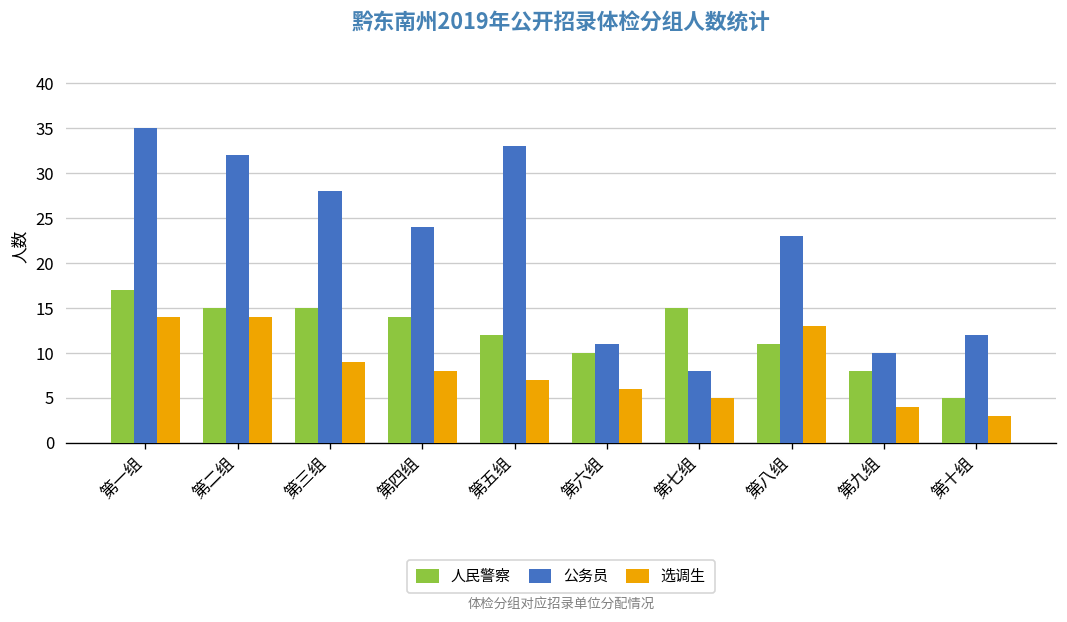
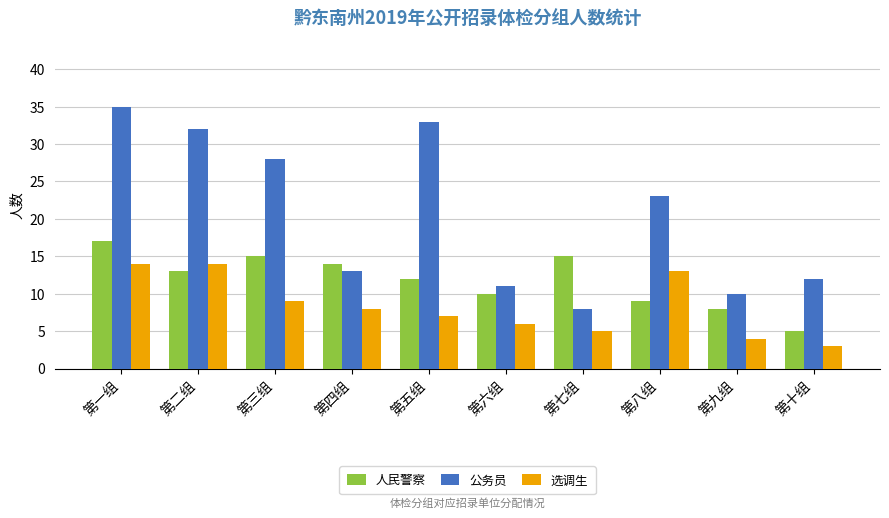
人民警察, 第二组: 15 -> 13
公务员, 第四组: 24 -> 13
人民警察, 第八组: 11 -> 9
